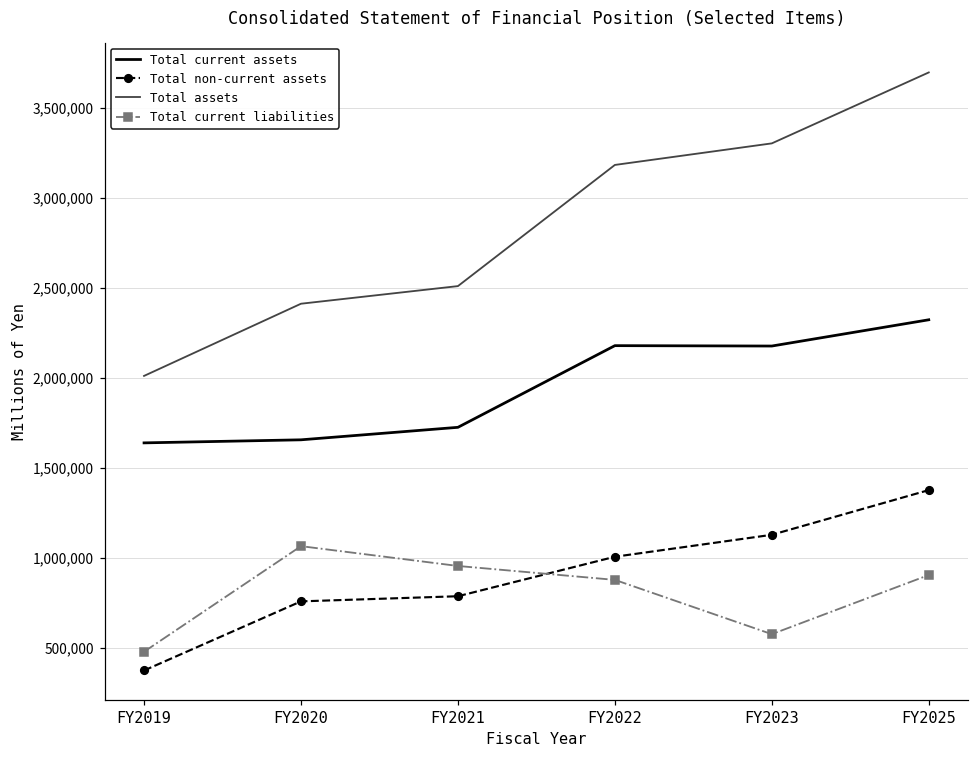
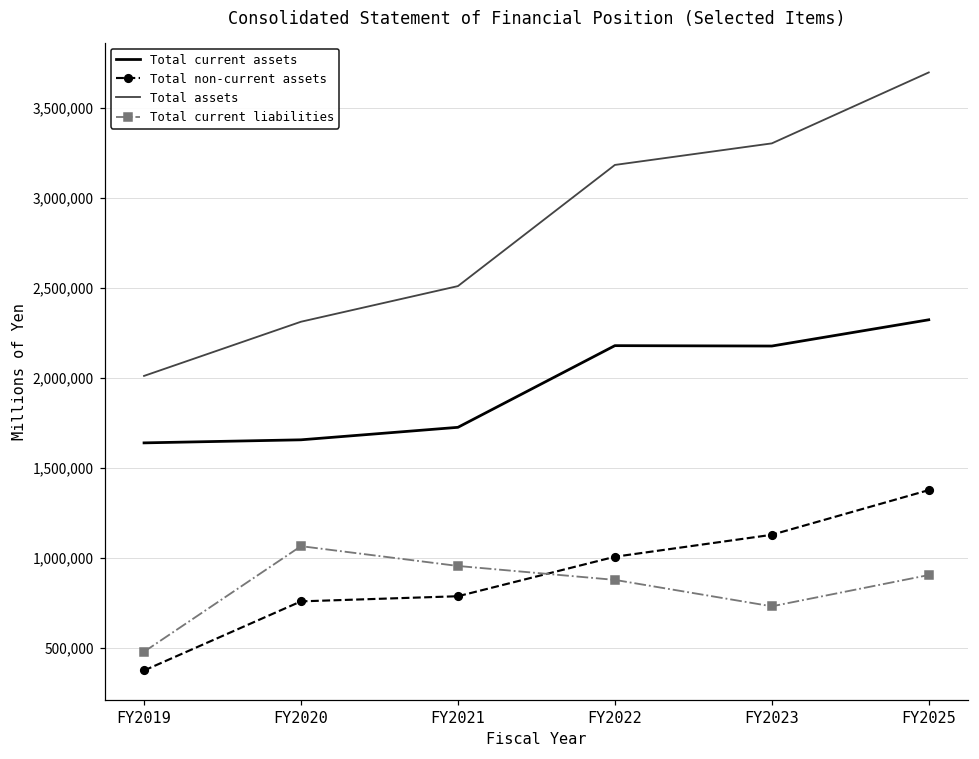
Total assets, FY2020: 2,410,000 -> 2,310,000
Total current liabilities, FY2023: 570,000 -> 730,000
